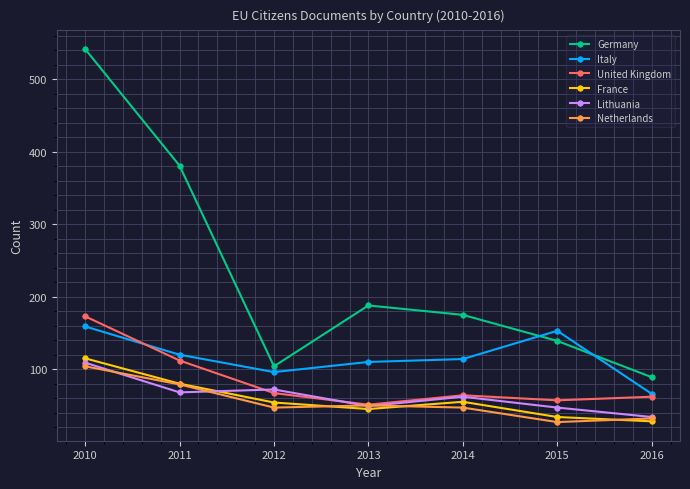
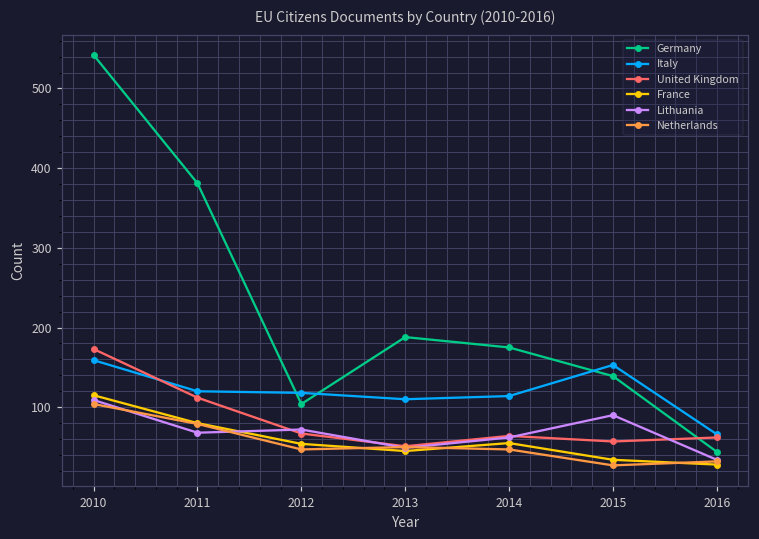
Italy, 2012: 100 -> 120
Lithuania, 2015: 50 -> 90
Germany, 2016: 90 -> 40
